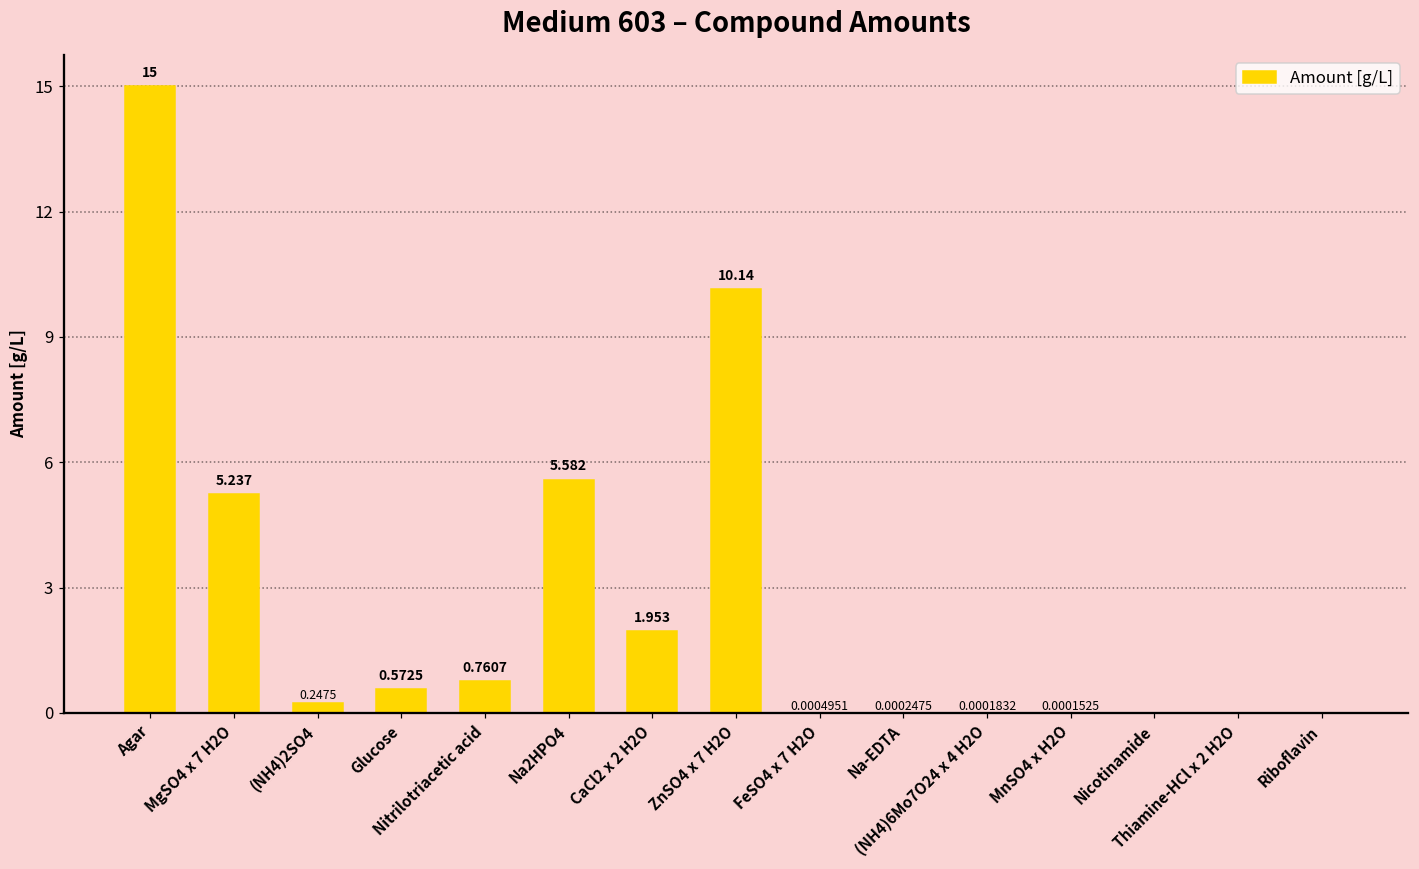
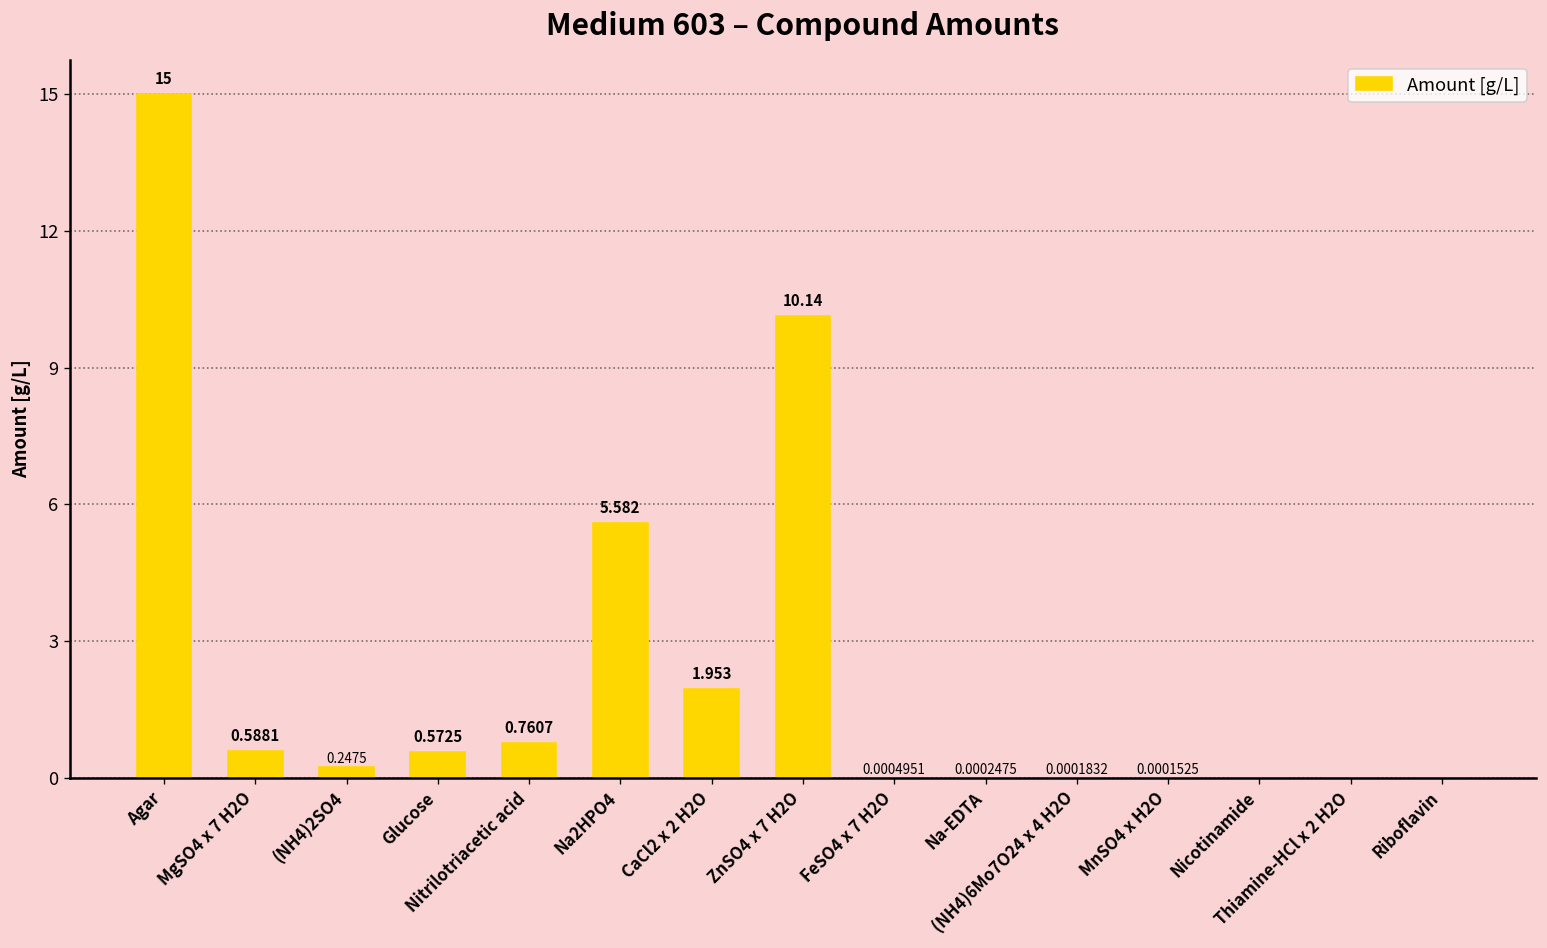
MgSO4 x 7 H2O: 5.237 -> 0.5881
